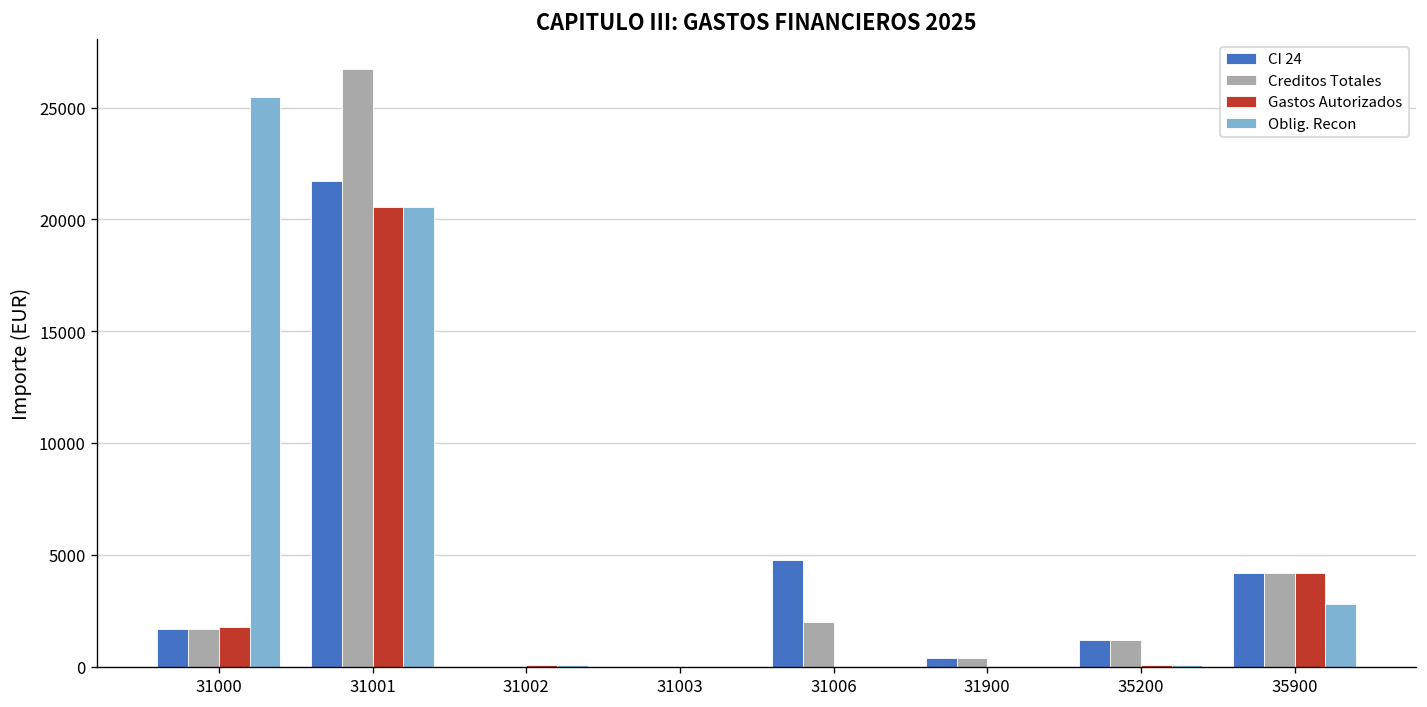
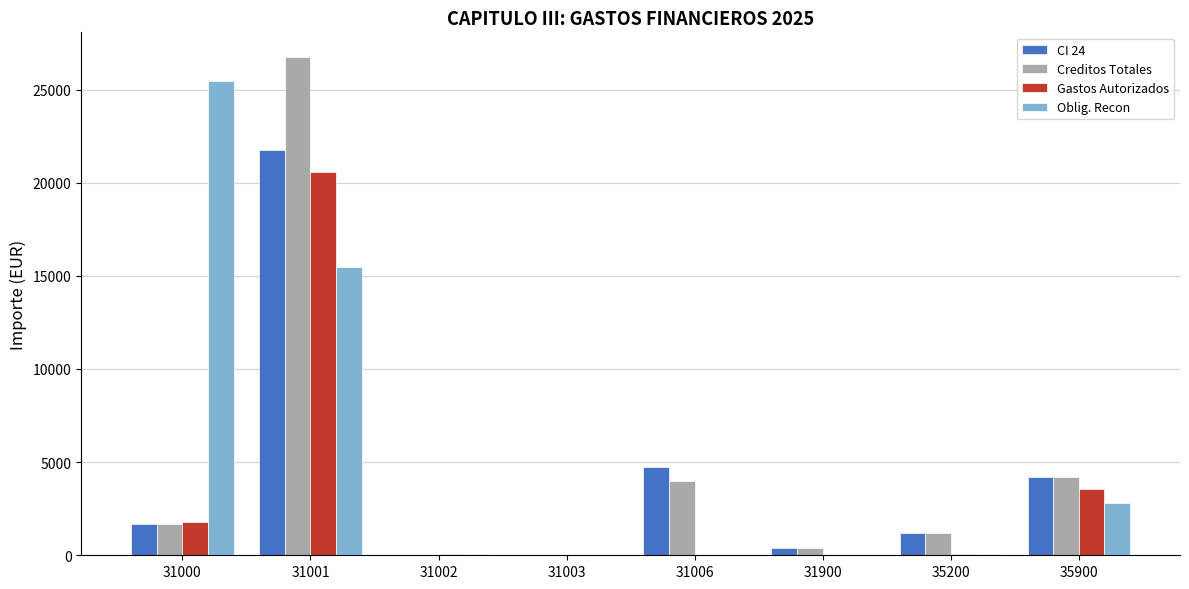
Oblig. Recon, 31001: 20600 -> 15500
Creditos Totales, 31006: 2000 -> 4000
Gastos Autorizados, 35900: 4200 -> 3500
